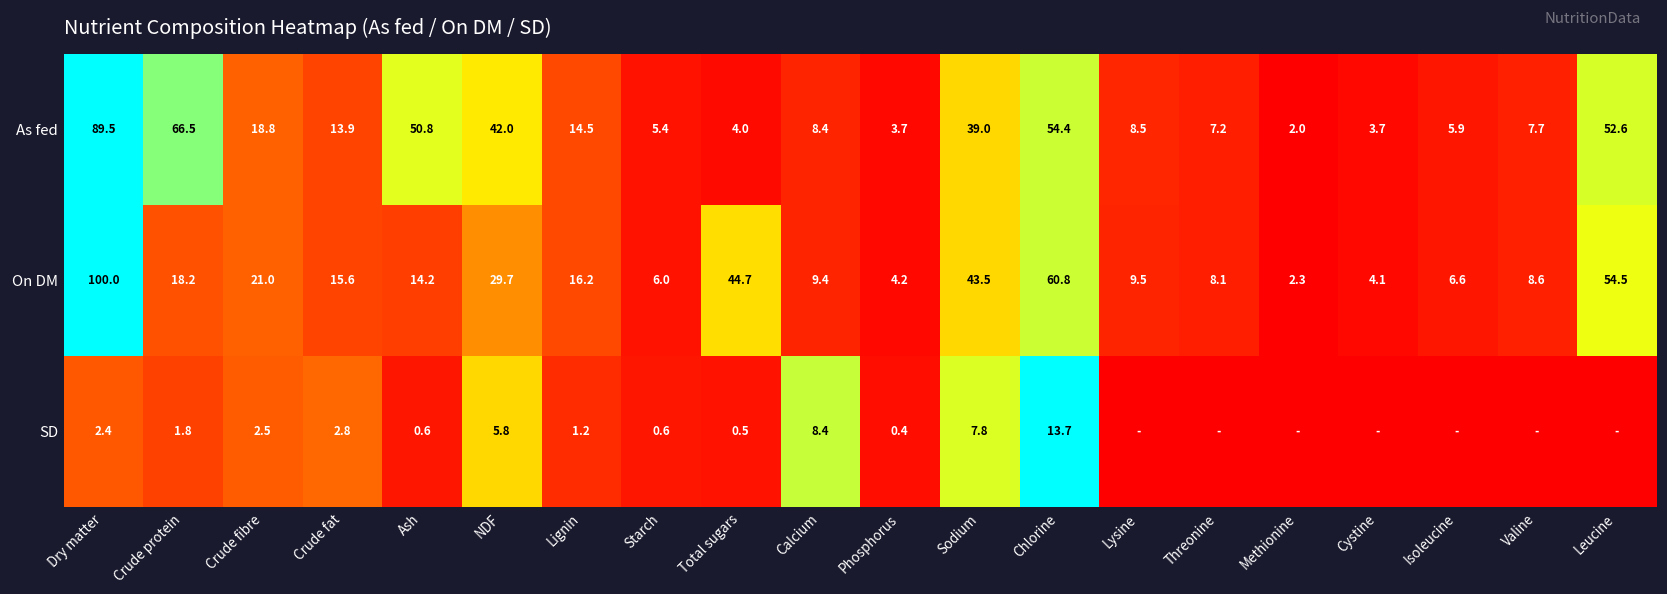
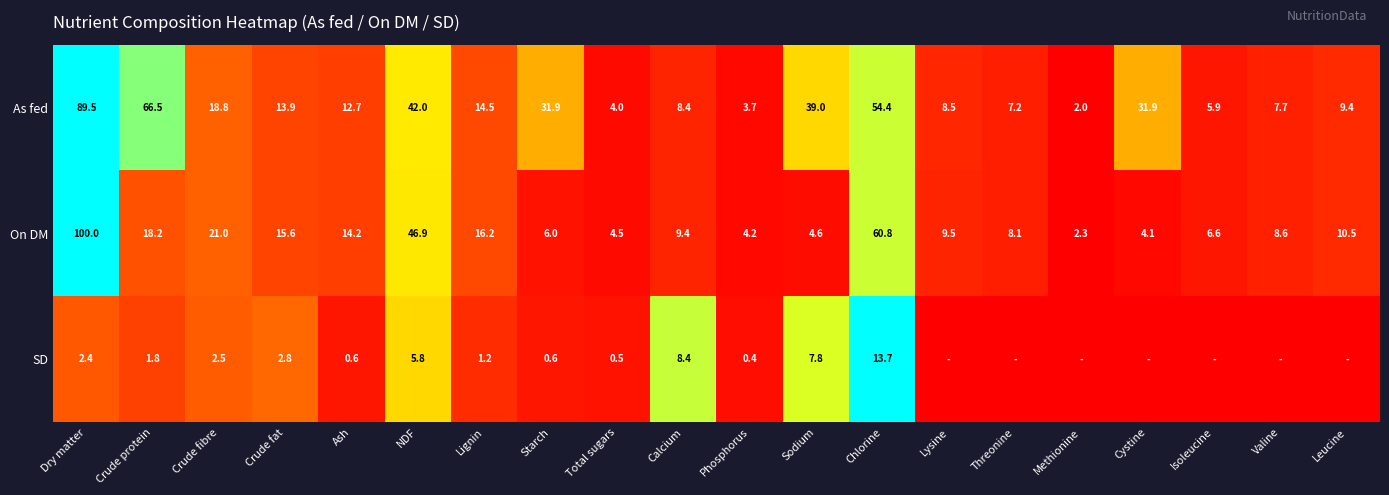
As fed, Ash: 50.8 -> 12.7
As fed, Starch: 5.4 -> 31.9
As fed, Cystine: 3.7 -> 31.9
As fed, Leucine: 52.6 -> 9.4
On DM, NDF: 29.7 -> 46.9
On DM, Total sugars: 44.7 -> 4.5
On DM, Sodium: 43.5 -> 4.6
On DM, Leucine: 54.5 -> 10.5
